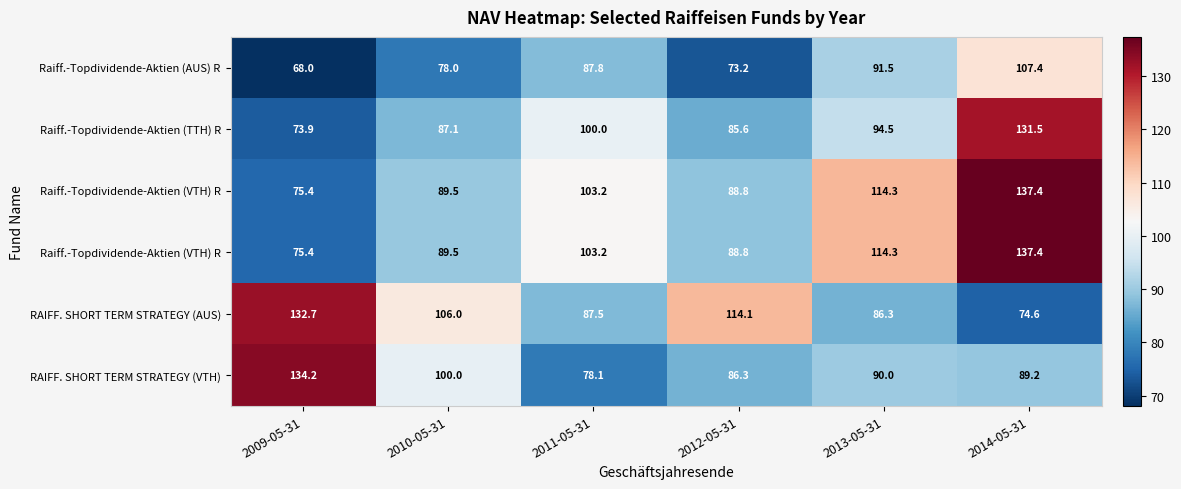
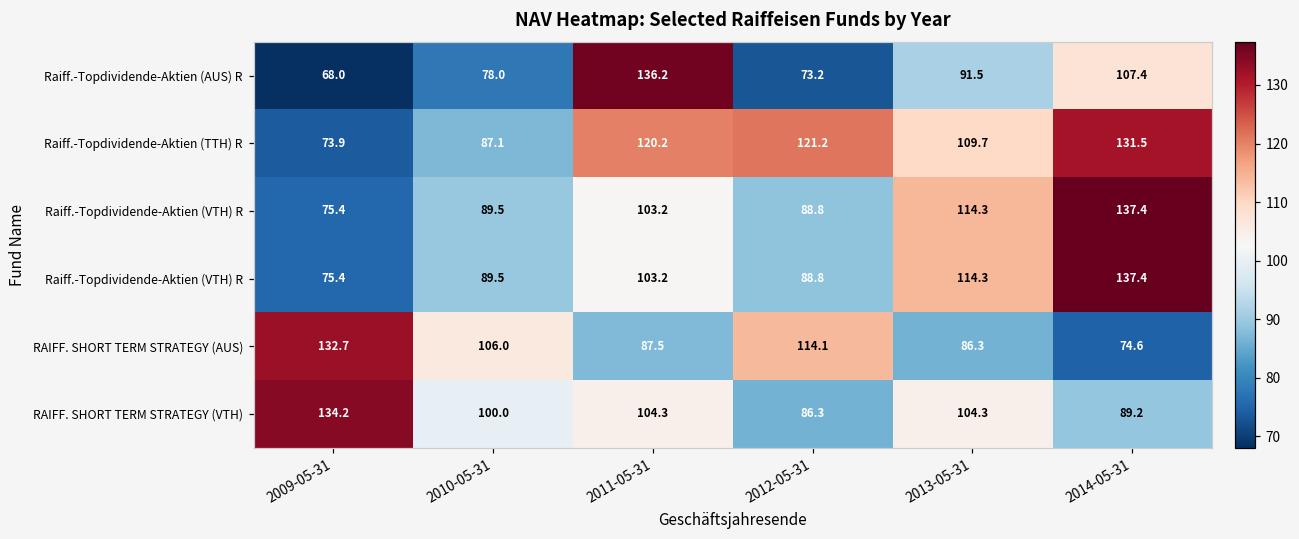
Raiff.-Topdividende-Aktien (AUS) R, 2011-05-31: 87.8 -> 136.2
Raiff.-Topdividende-Aktien (TTH) R, 2011-05-31: 100.0 -> 120.2
Raiff.-Topdividende-Aktien (TTH) R, 2012-05-31: 85.6 -> 121.2
Raiff.-Topdividende-Aktien (TTH) R, 2013-05-31: 94.5 -> 109.7
RAIFF. SHORT TERM STRATEGY (VTH), 2011-05-31: 78.1 -> 104.3
RAIFF. SHORT TERM STRATEGY (VTH), 2013-05-31: 90.0 -> 104.3
